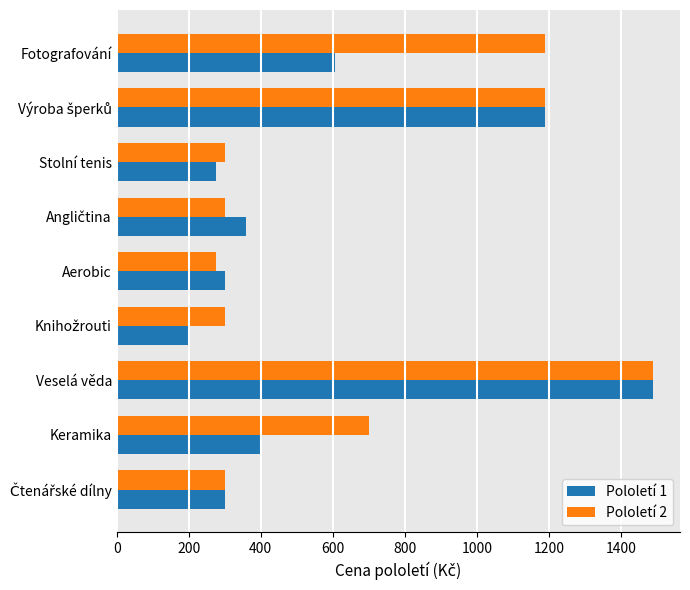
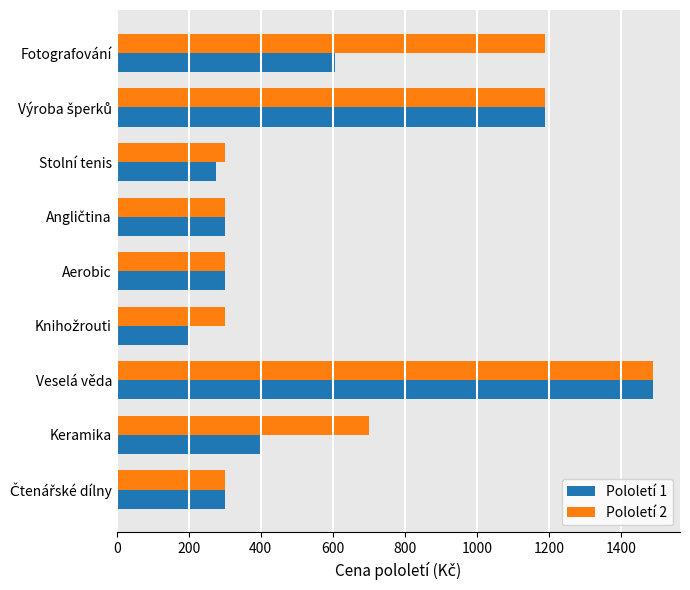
Pololetí 1, Angličtina: 360 -> 300
Pololetí 2, Aerobic: 280 -> 300
